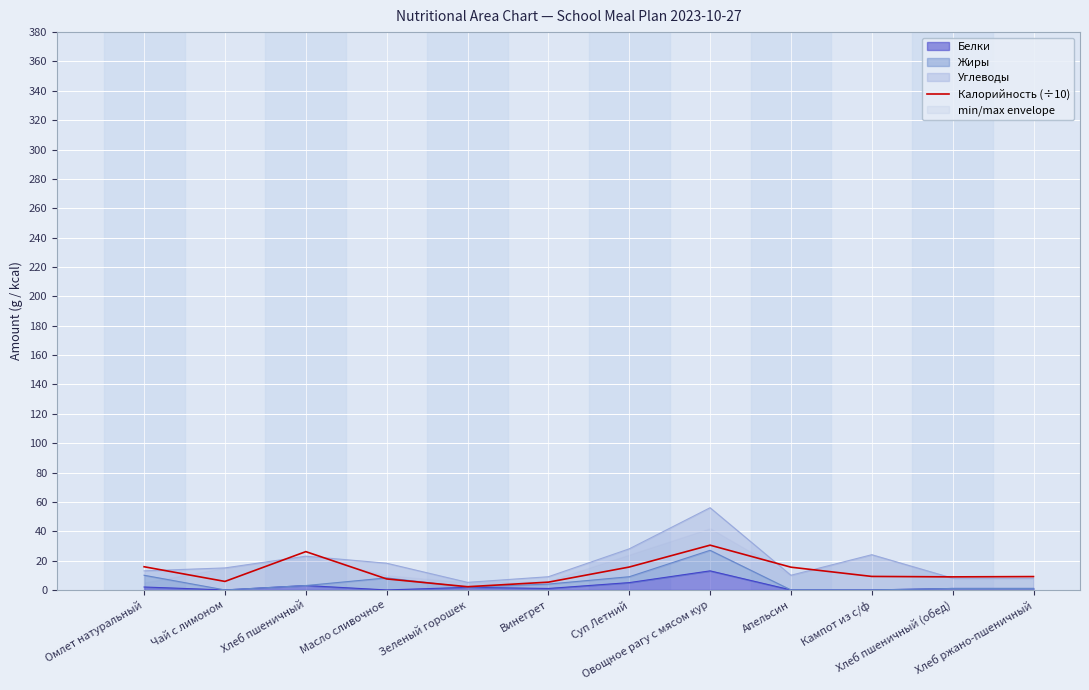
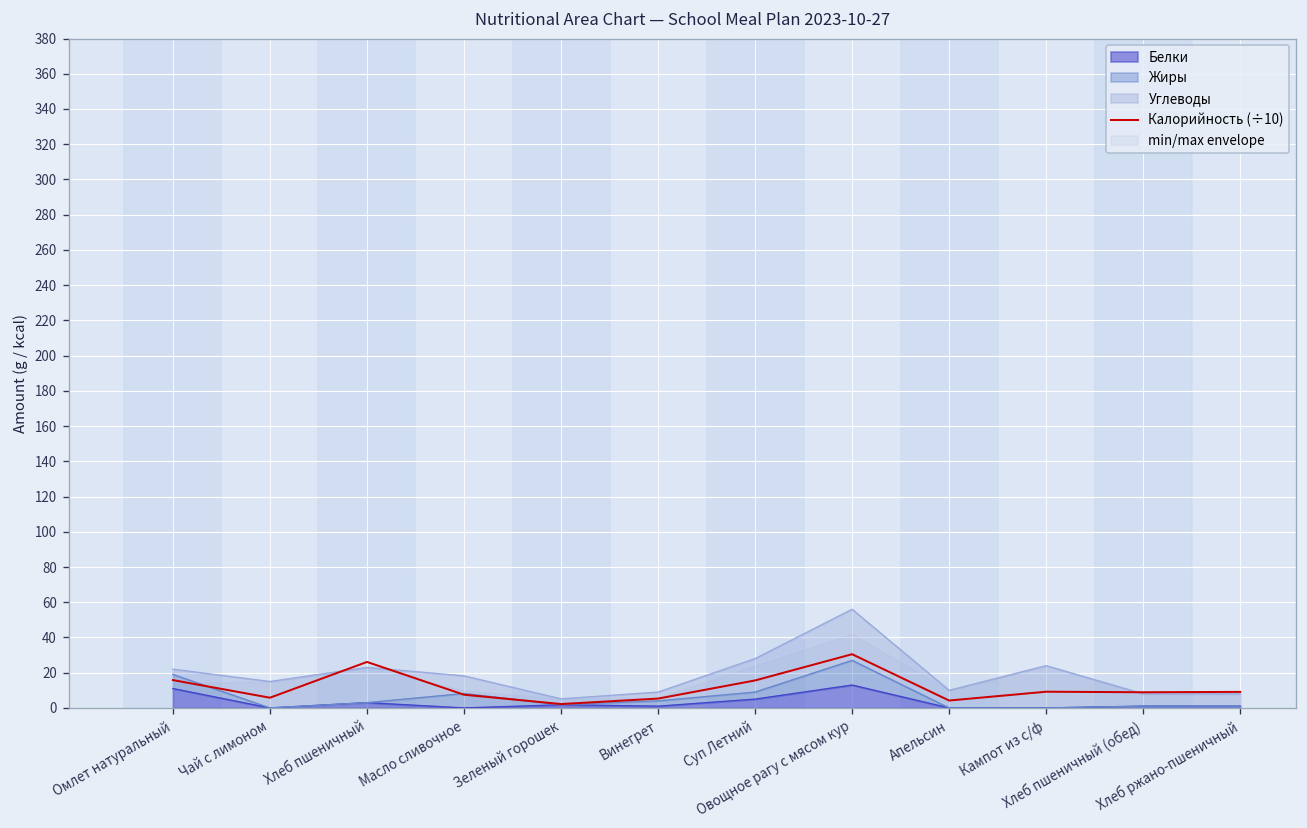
Белки, Омлет натуральный: 2 -> 11
Калорийность (÷10), Апельсин: 16 -> 4
